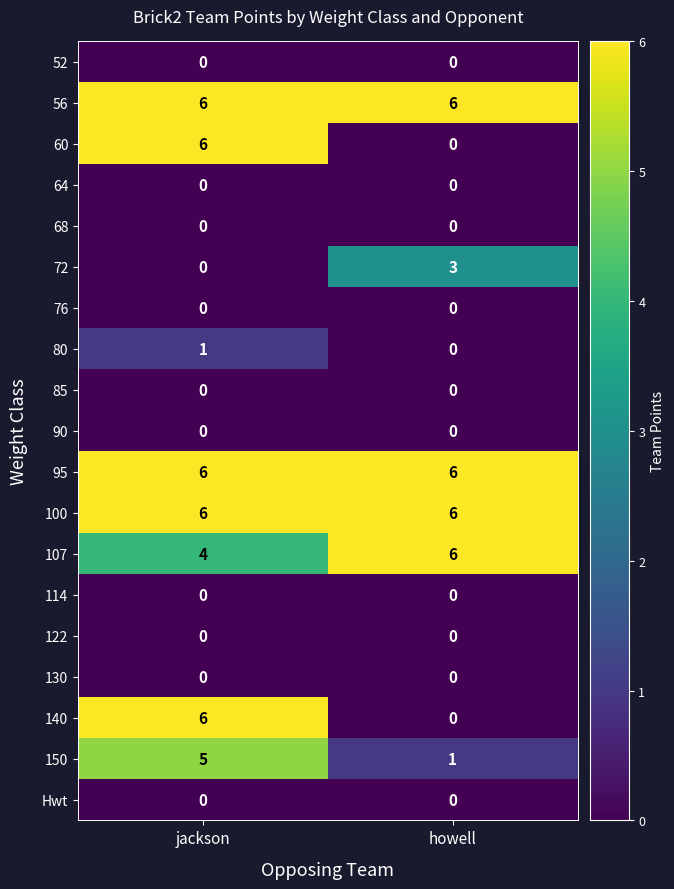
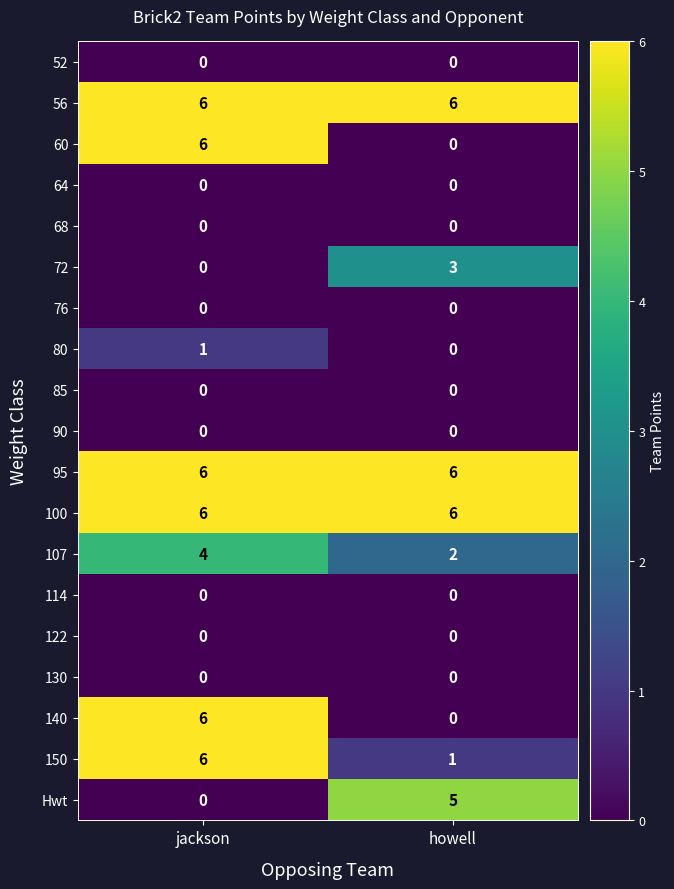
107, howell: 6 -> 2
150, jackson: 5 -> 6
Hwt, howell: 0 -> 5
